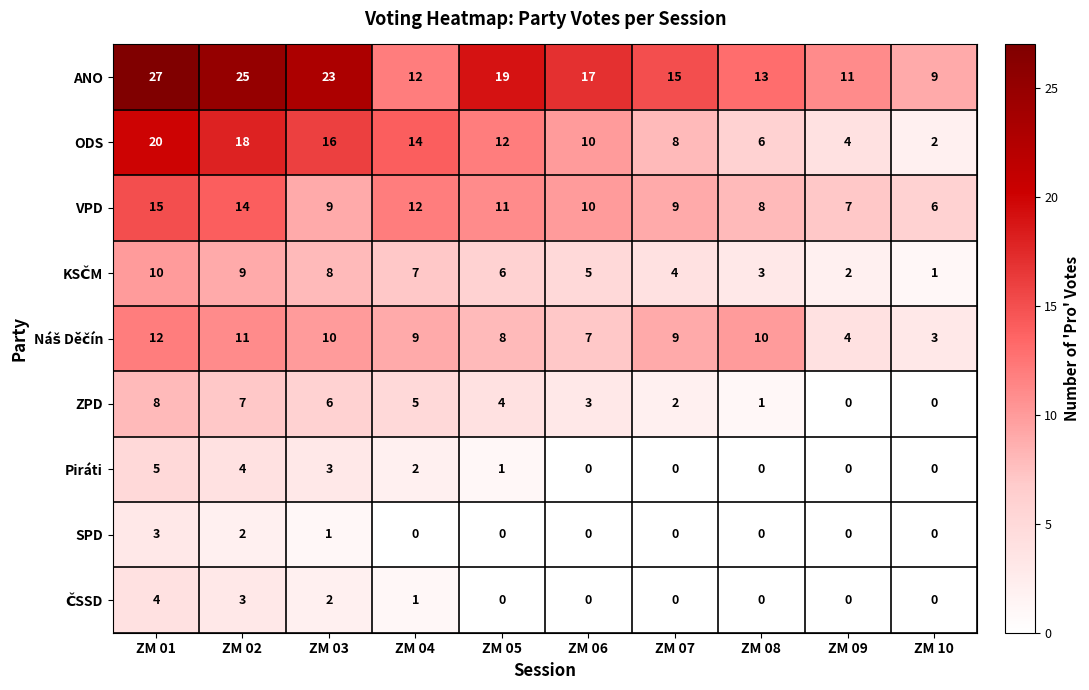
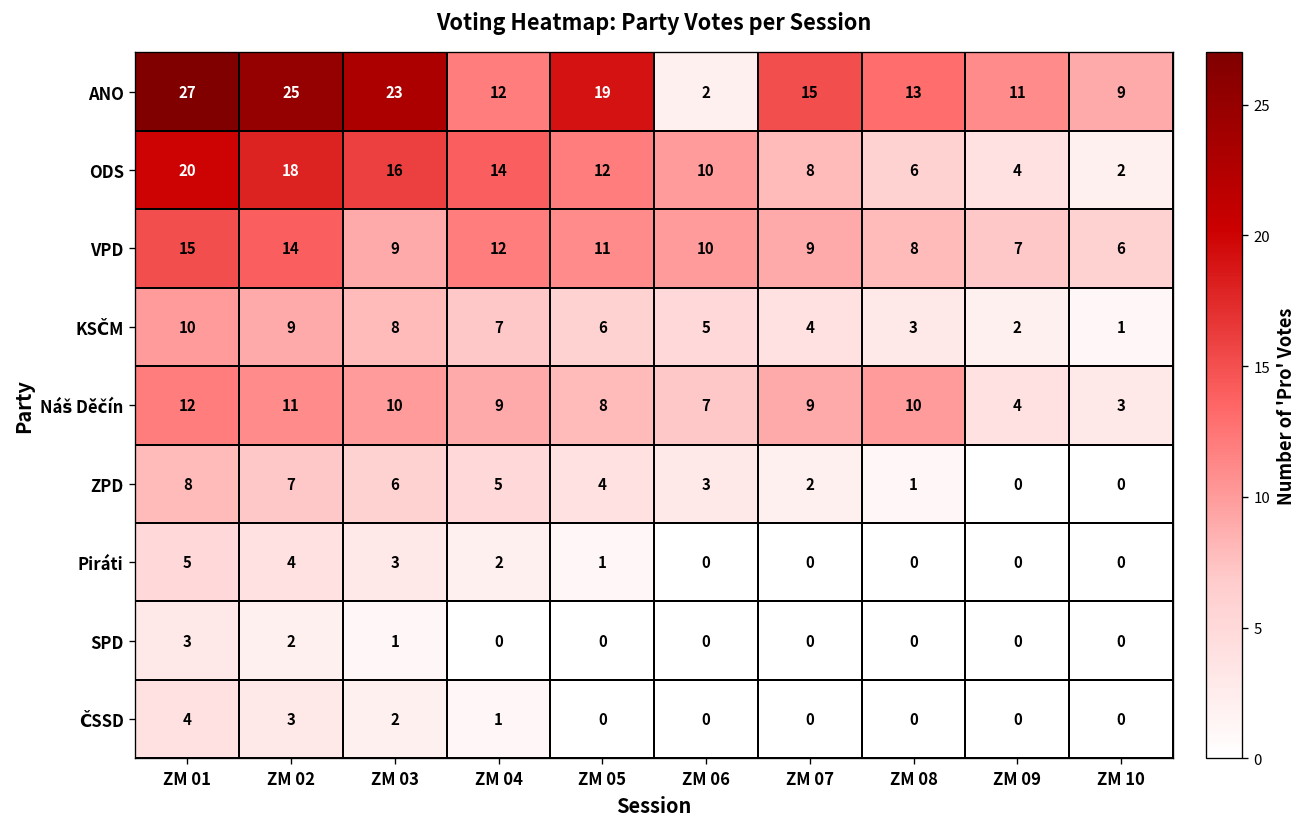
ANO, ZM 06: 17 -> 2
